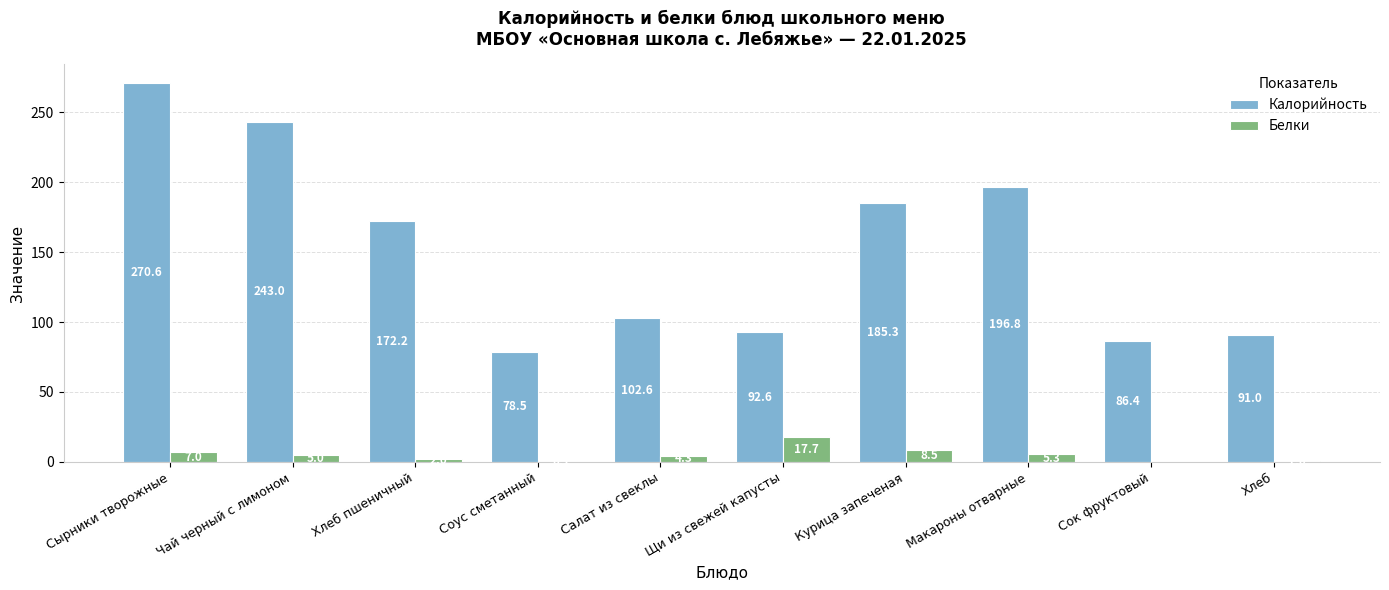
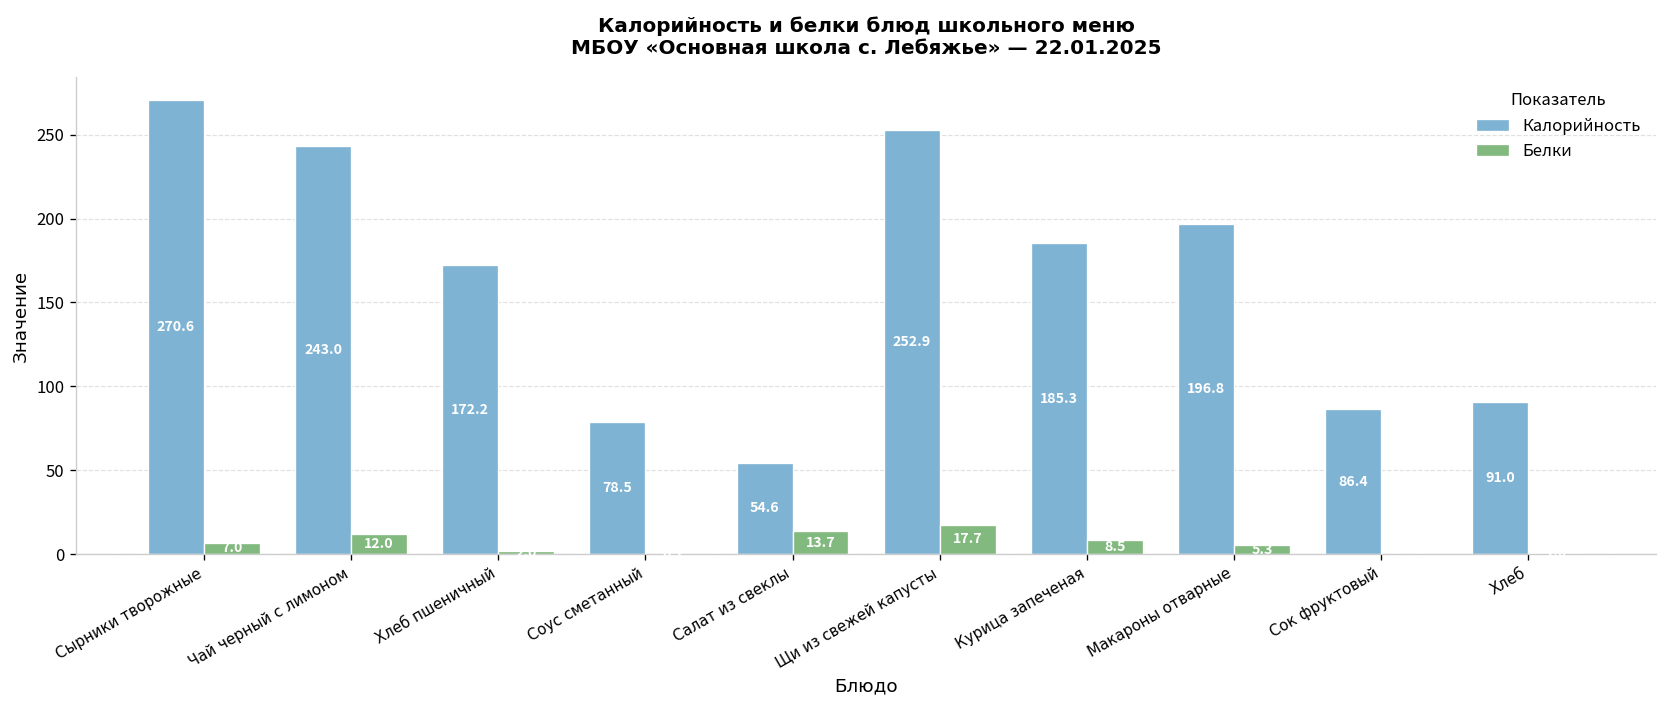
Белки, Чай черный с лимоном: 5 -> 12
Калорийность, Салат из свеклы: 102.6 -> 54.6
Белки, Салат из свеклы: 4 -> 14
Калорийность, Щи из свежей капусты: 92.6 -> 252.9
